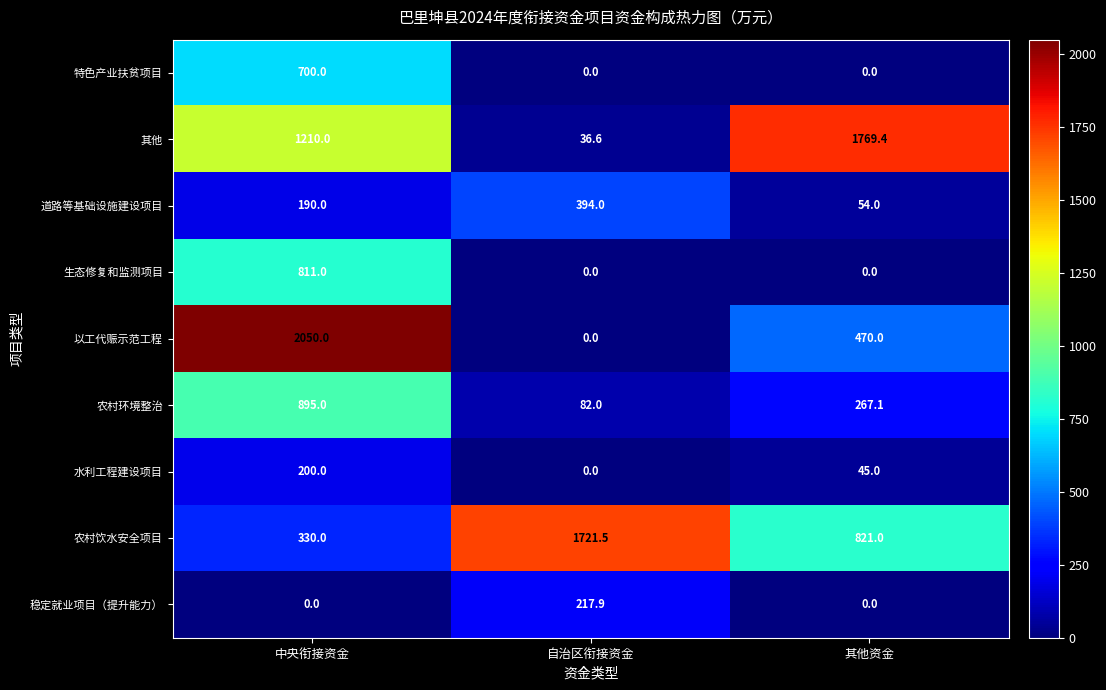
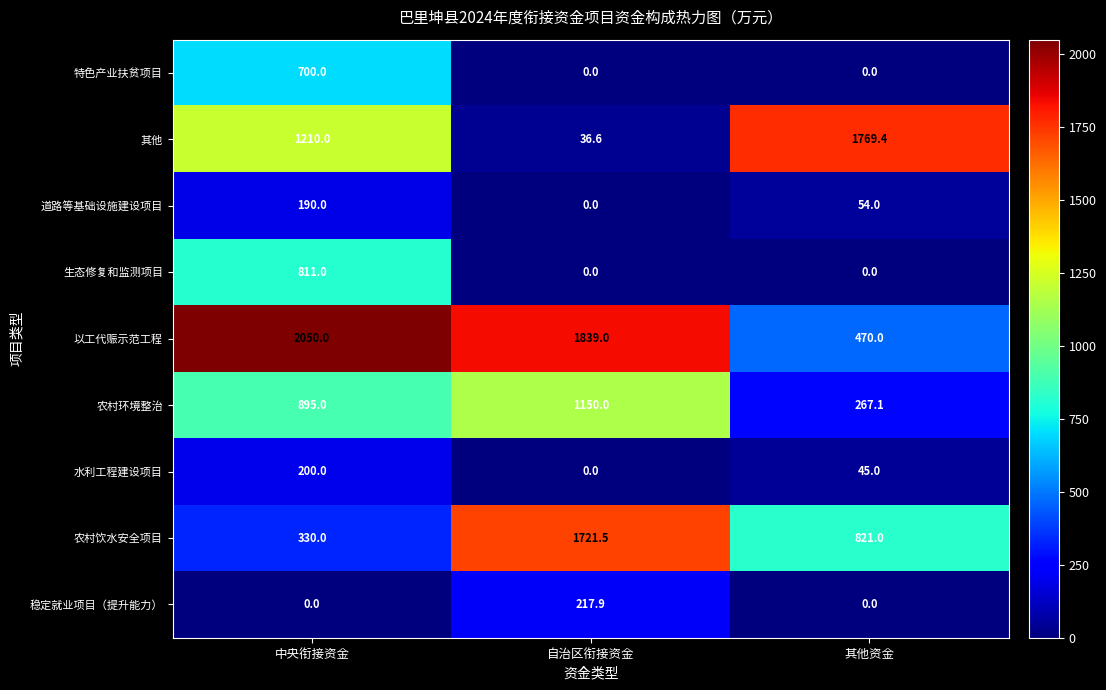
道路等基础设施建设项目, 自治区衔接资金: 394.0 -> 0.0
以工代赈示范工程, 自治区衔接资金: 0.0 -> 1839.0
农村环境整治, 自治区衔接资金: 82.0 -> 1150.0
